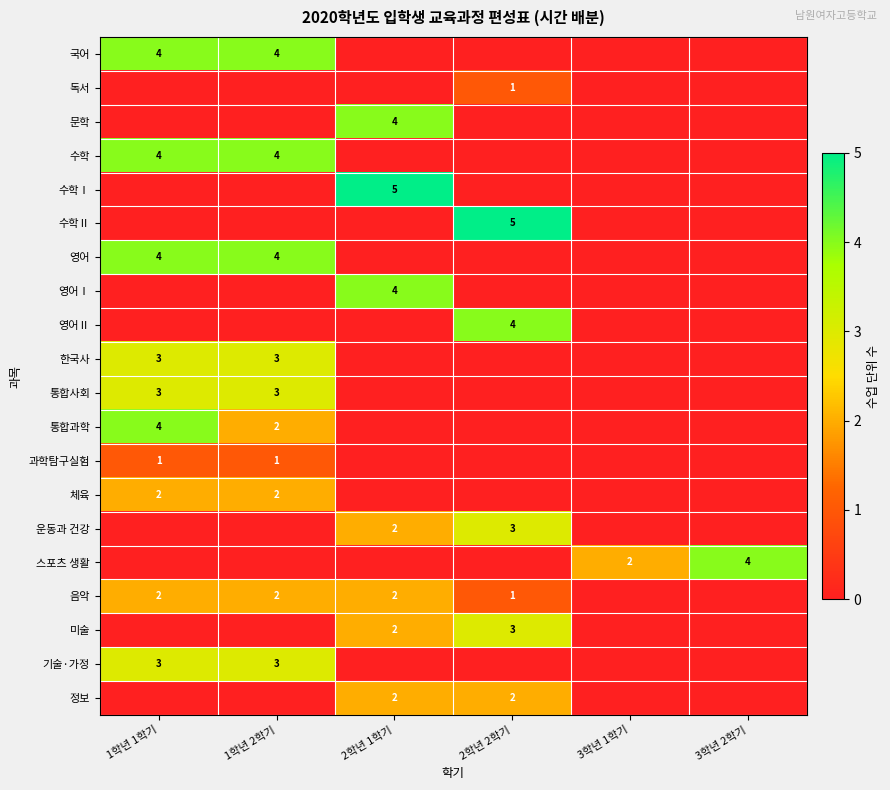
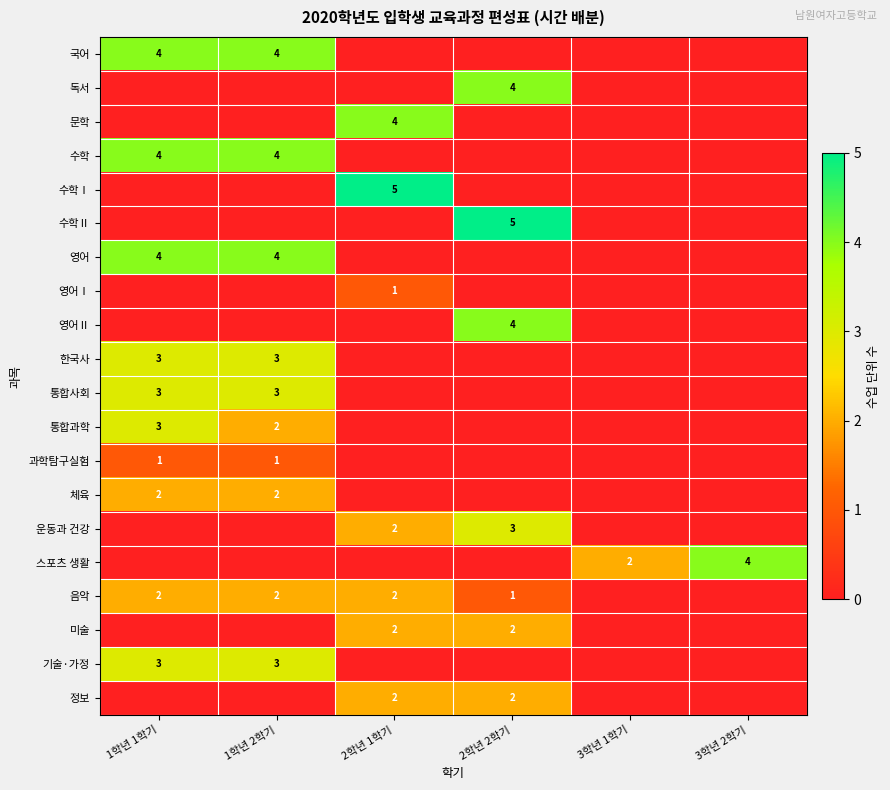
독서, 2학년 2학기: 1 -> 4
영어Ⅰ, 2학년 1학기: 4 -> 1
통합과학, 1학년 1학기: 4 -> 3
미술, 2학년 2학기: 3 -> 2
